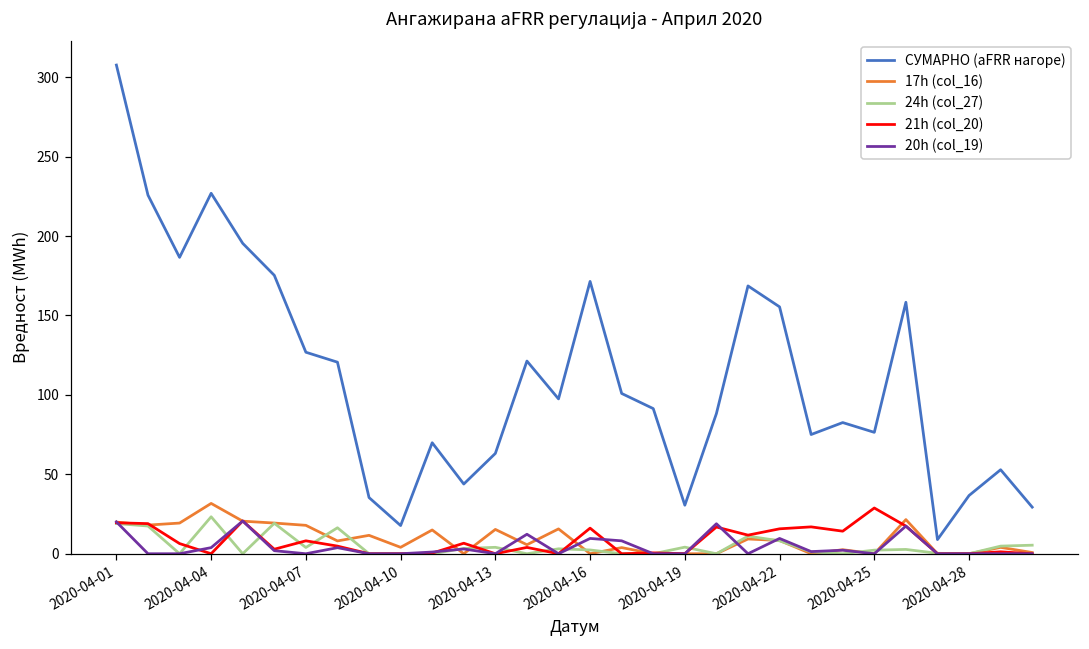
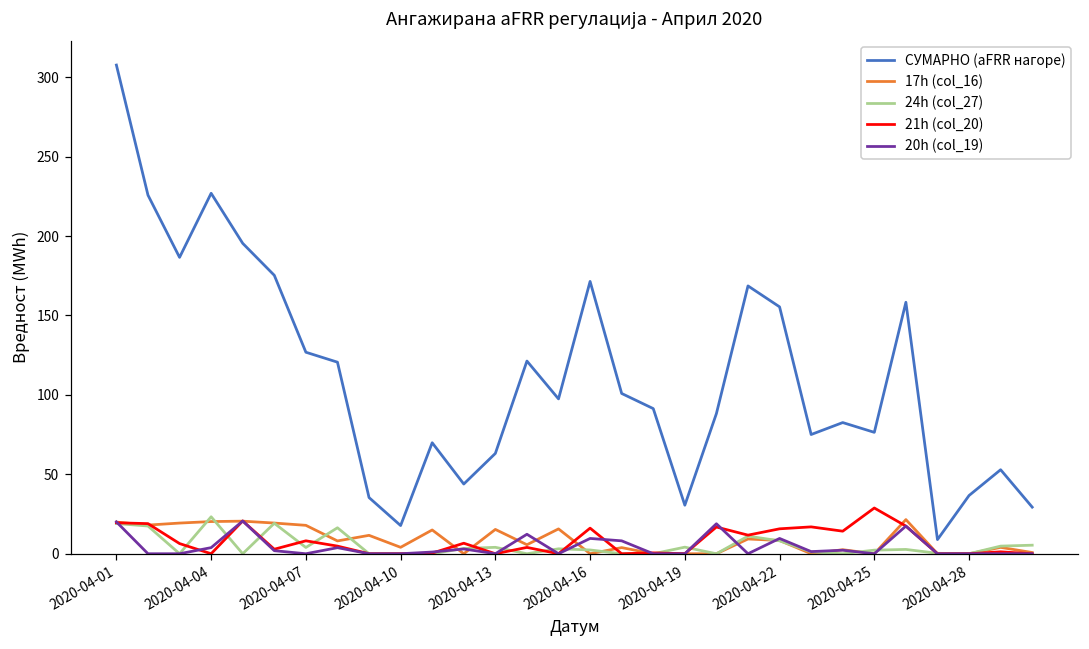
17h (col_16), 2020-04-04: 32 -> 20
